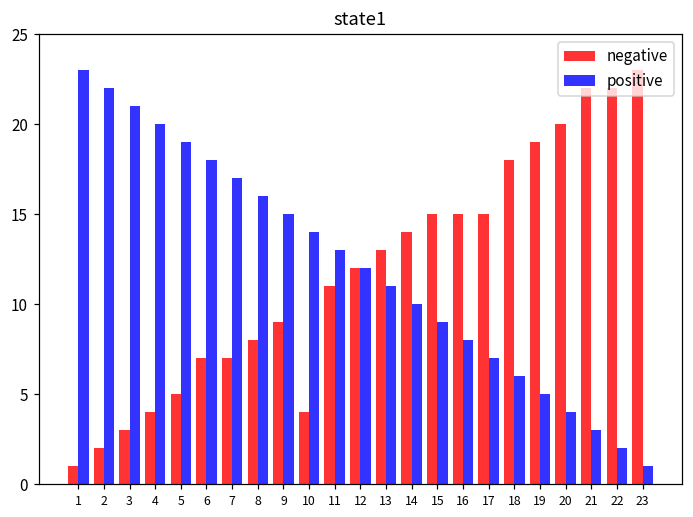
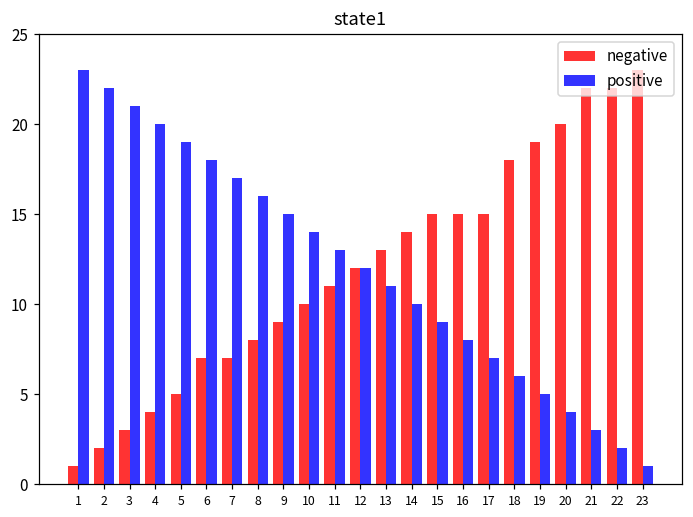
negative, 10: 4 -> 10
